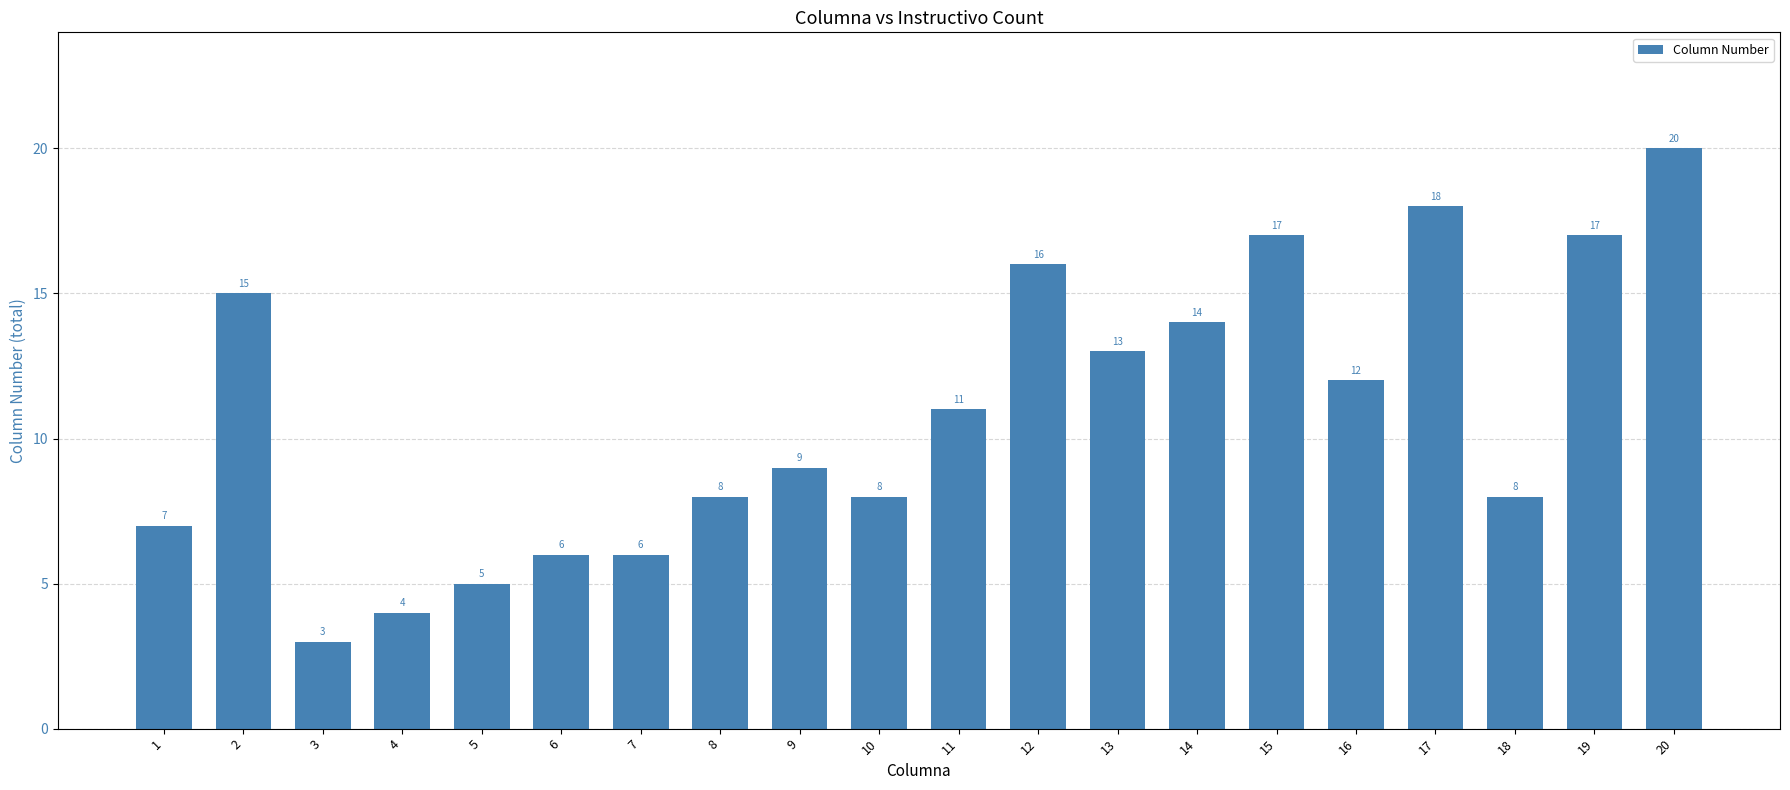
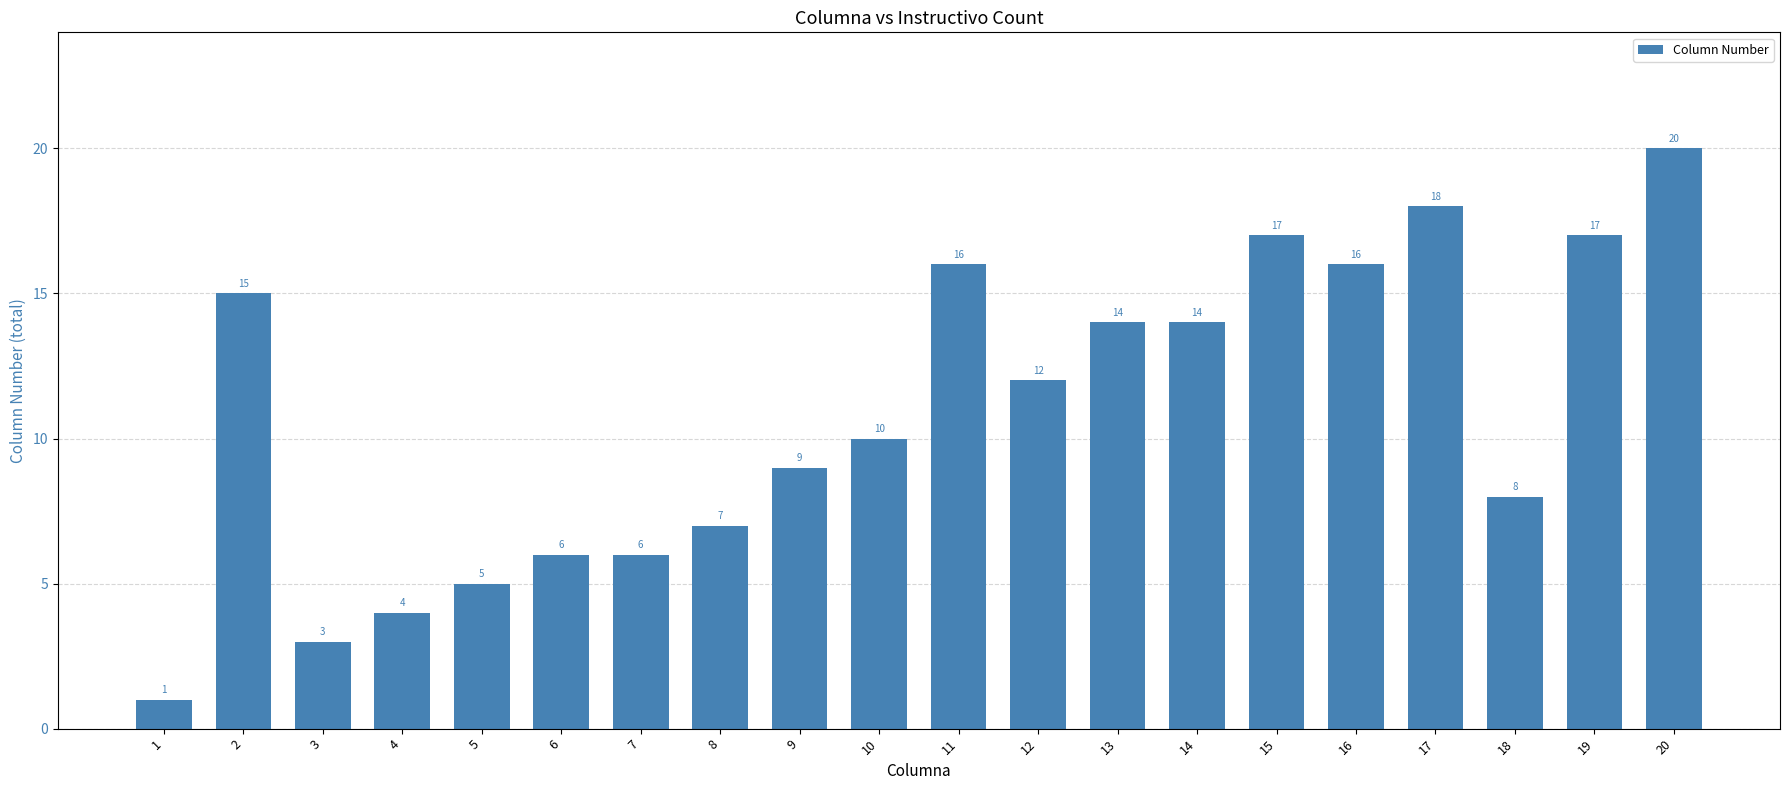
1: 7 -> 1
8: 8 -> 7
10: 8 -> 10
11: 11 -> 16
12: 16 -> 12
13: 13 -> 14
16: 12 -> 16
